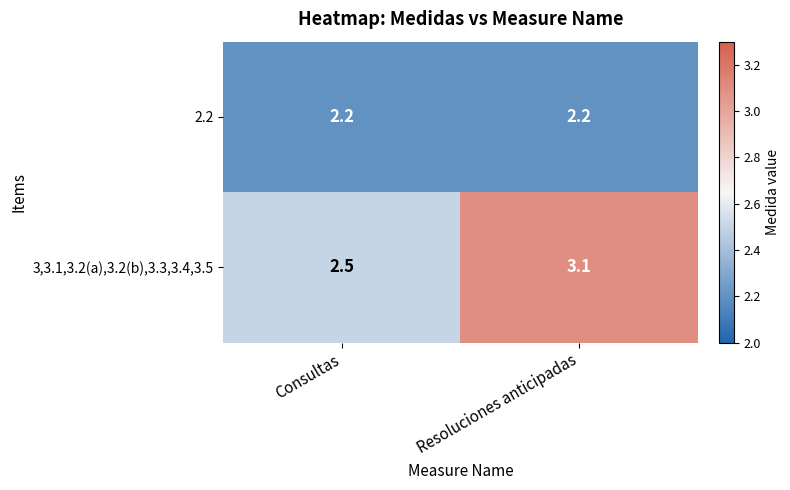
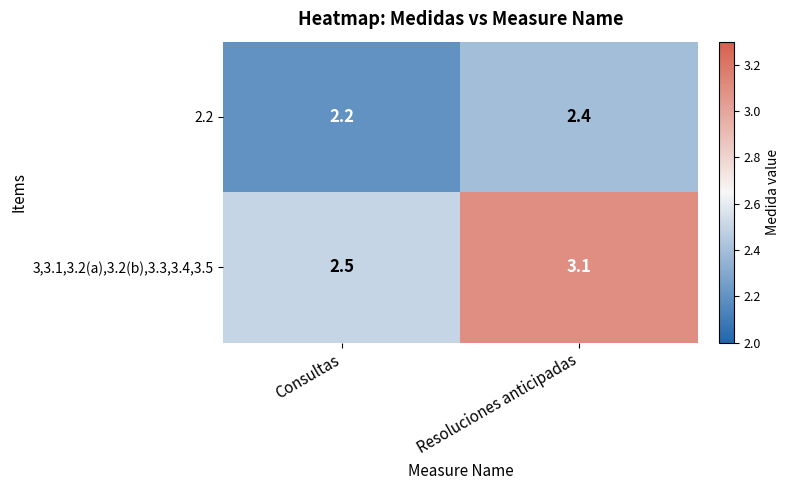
2.2, Resoluciones anticipadas: 2.2 -> 2.4
